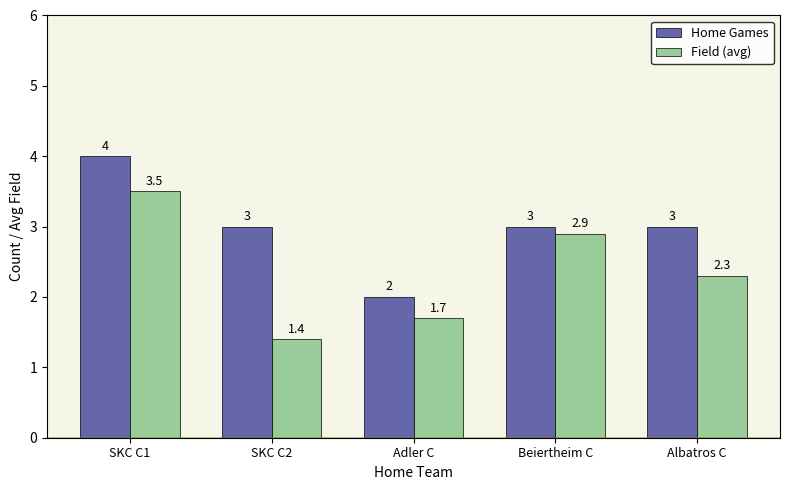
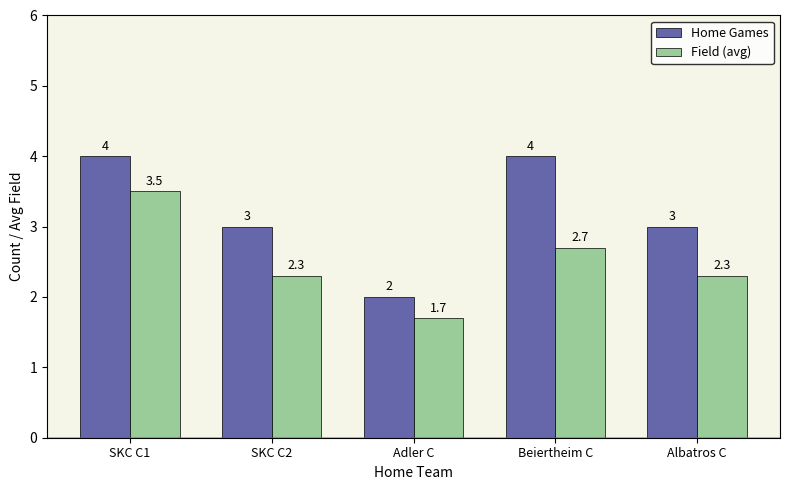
Field (avg), SKC C2: 1.4 -> 2.3
Home Games, Beiertheim C: 3 -> 4
Field (avg), Beiertheim C: 2.9 -> 2.7
